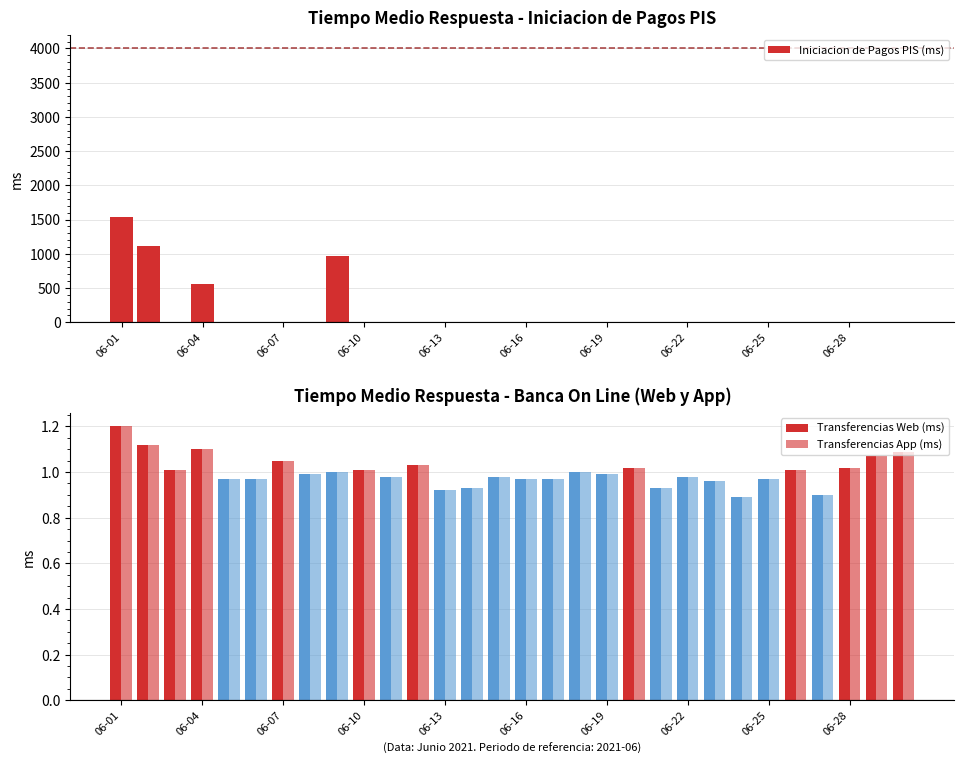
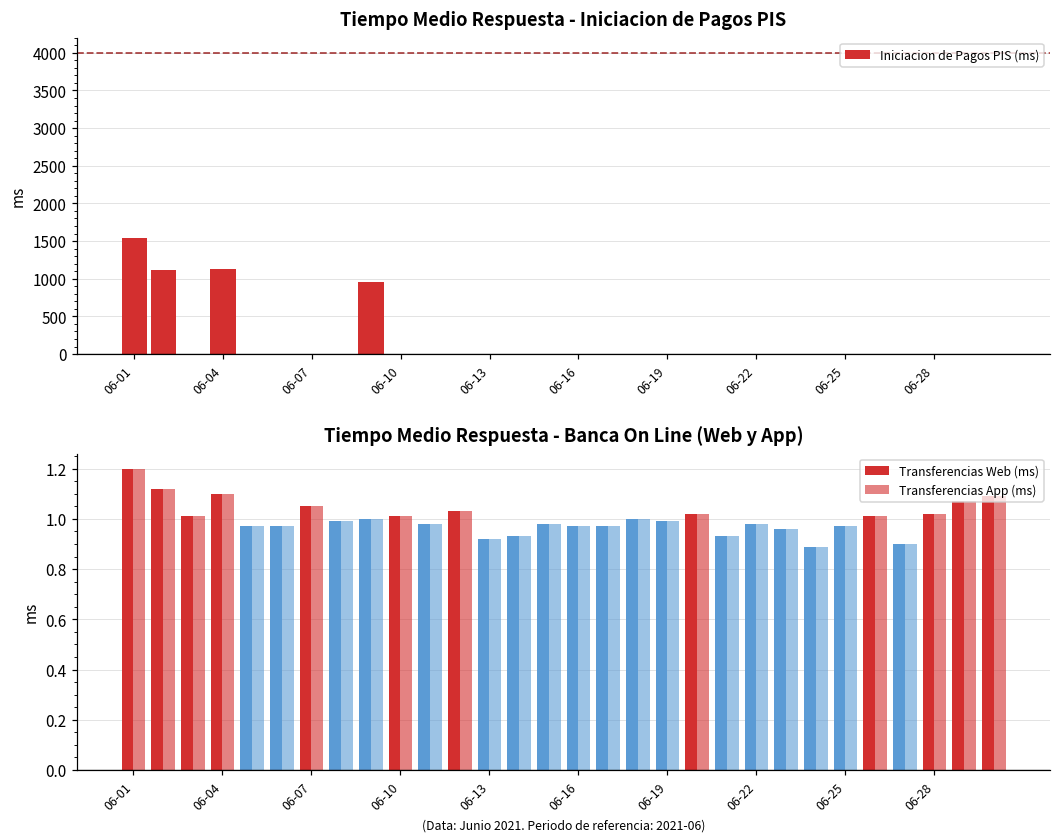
Tiempo Medio Respuesta - Iniciacion de Pagos PIS, 06-04: 600 -> 1100
